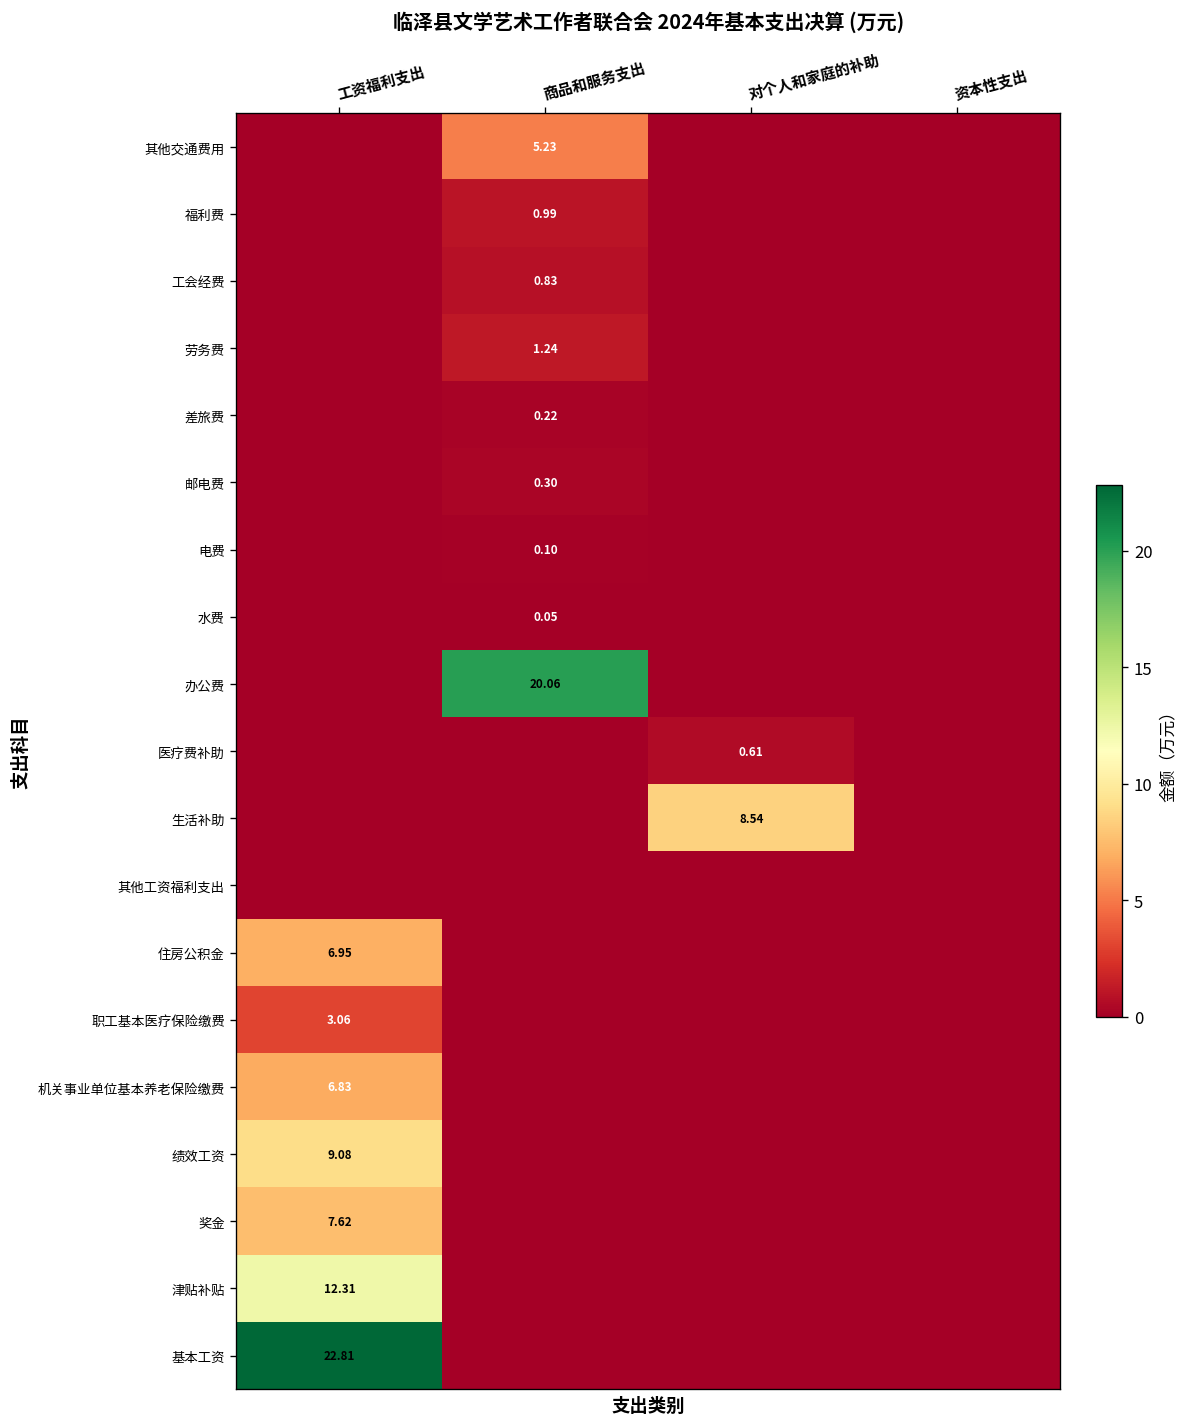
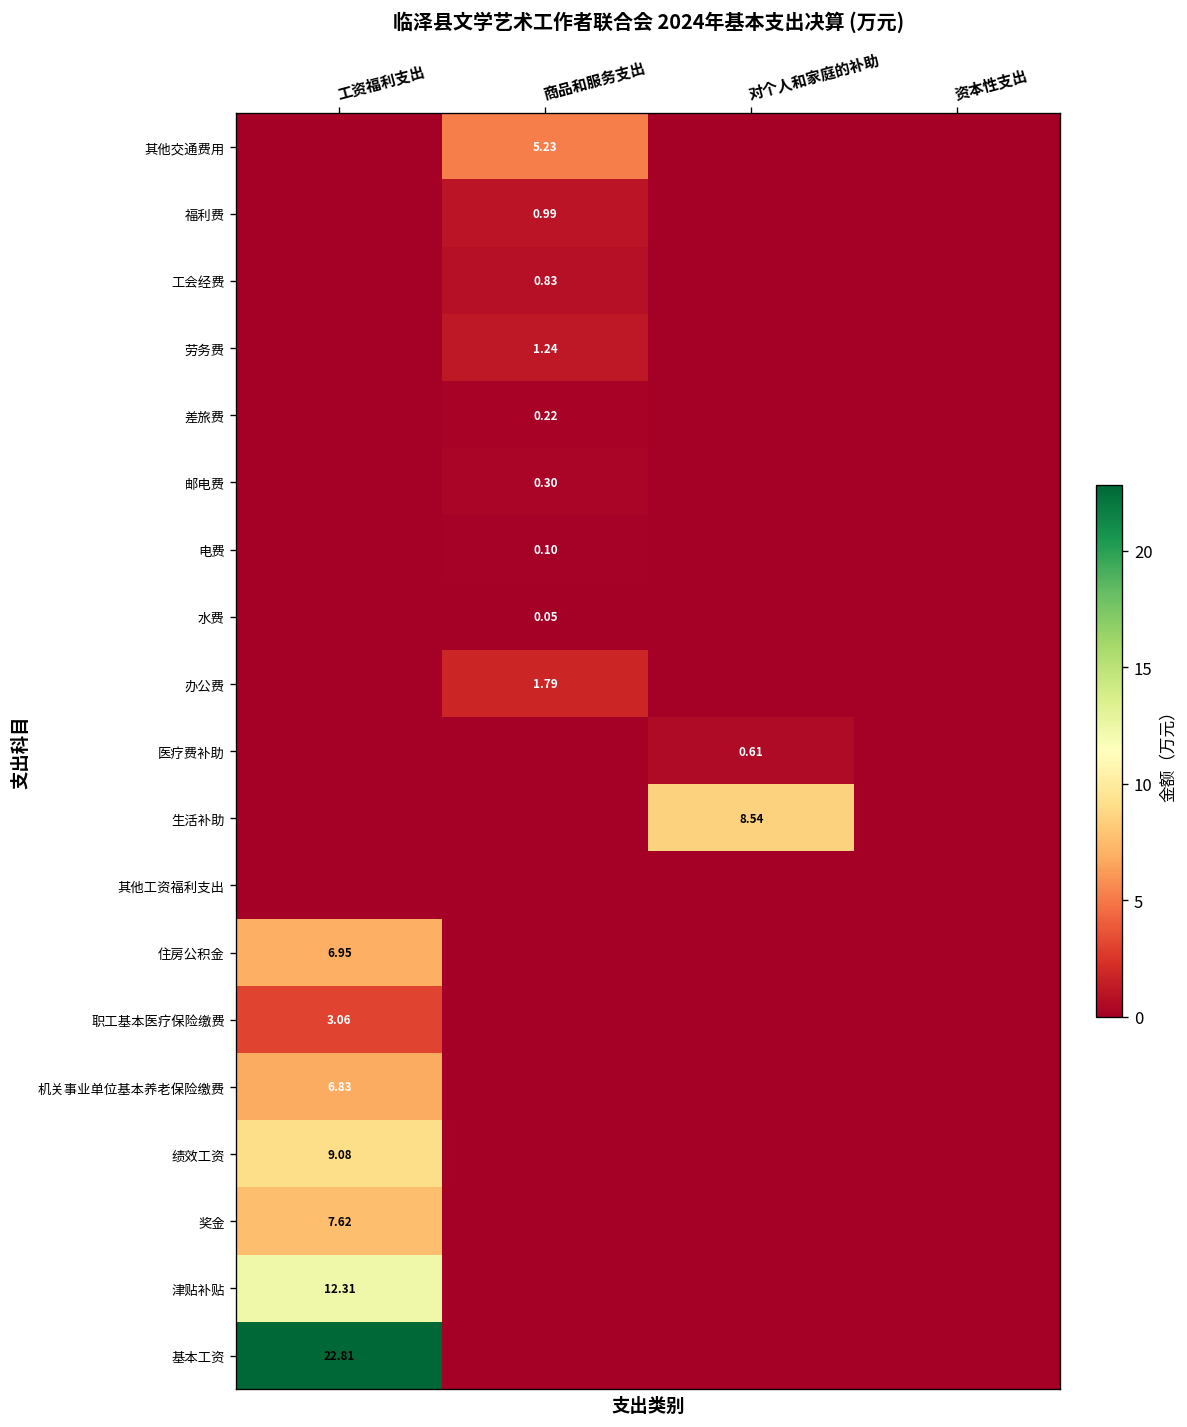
办公费, 商品和服务支出: 20.06 -> 1.79
